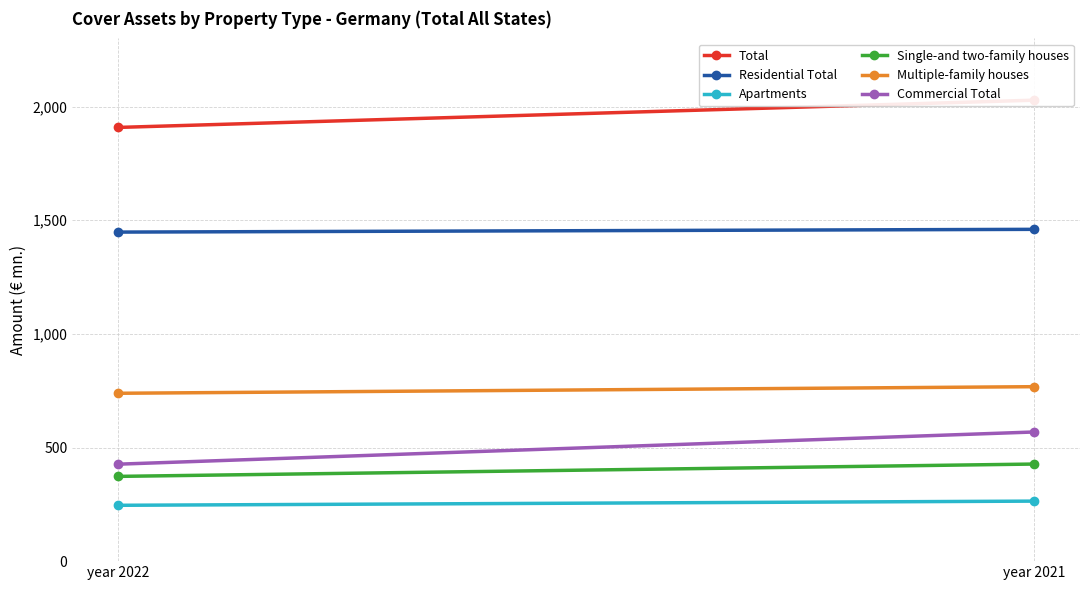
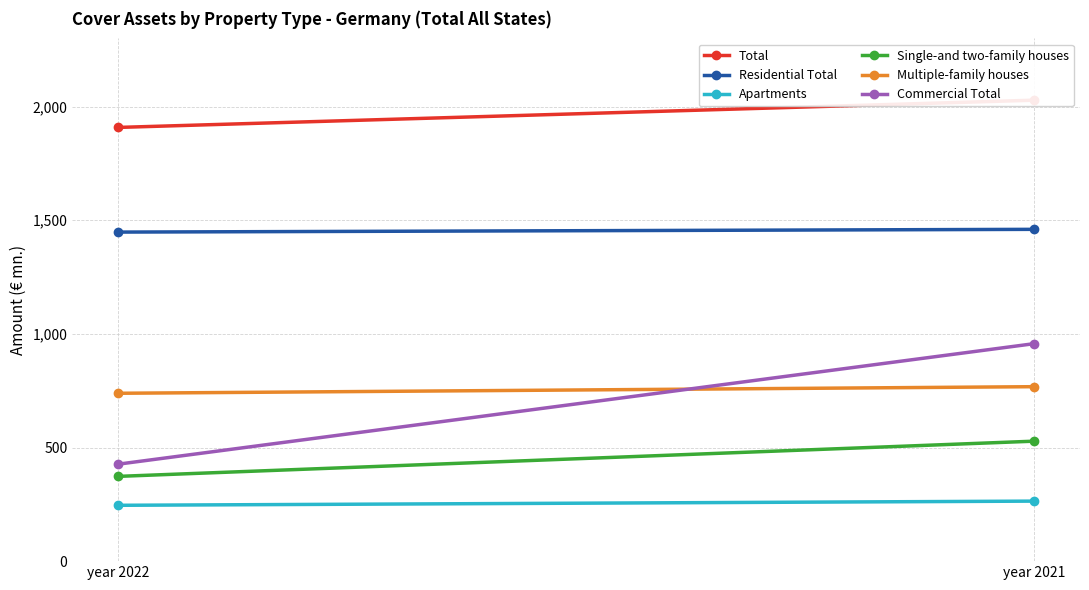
Single-and two-family houses, year 2021: 430 -> 530
Commercial Total, year 2021: 570 -> 960
